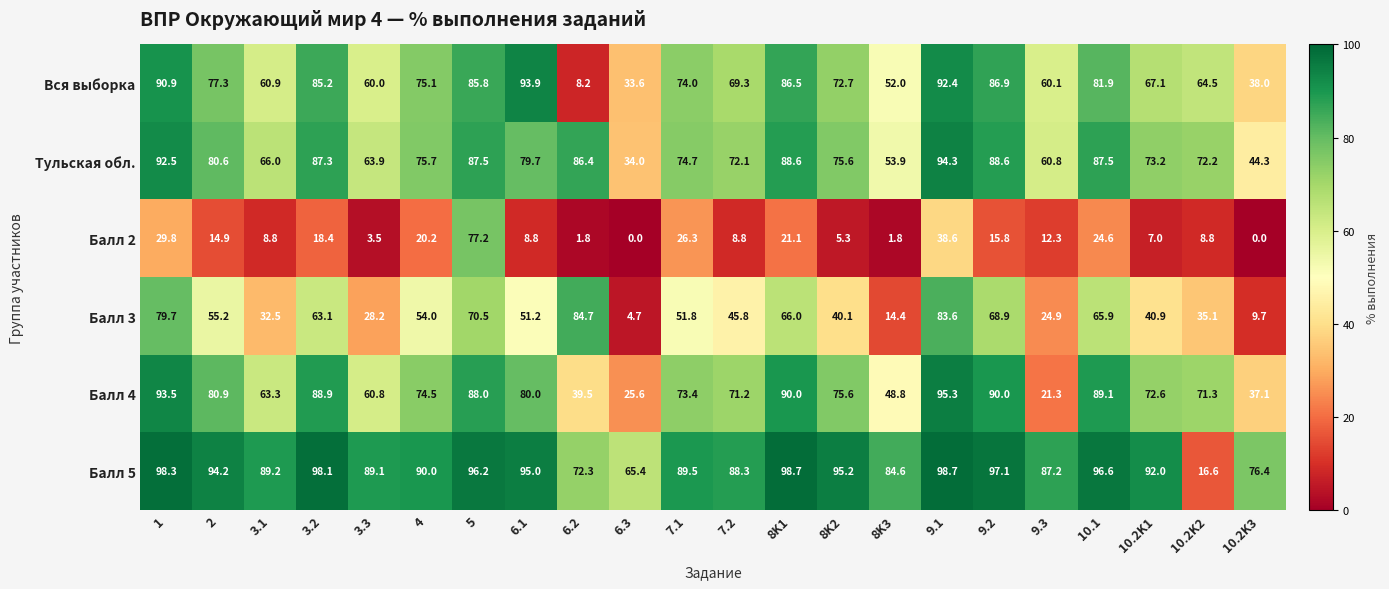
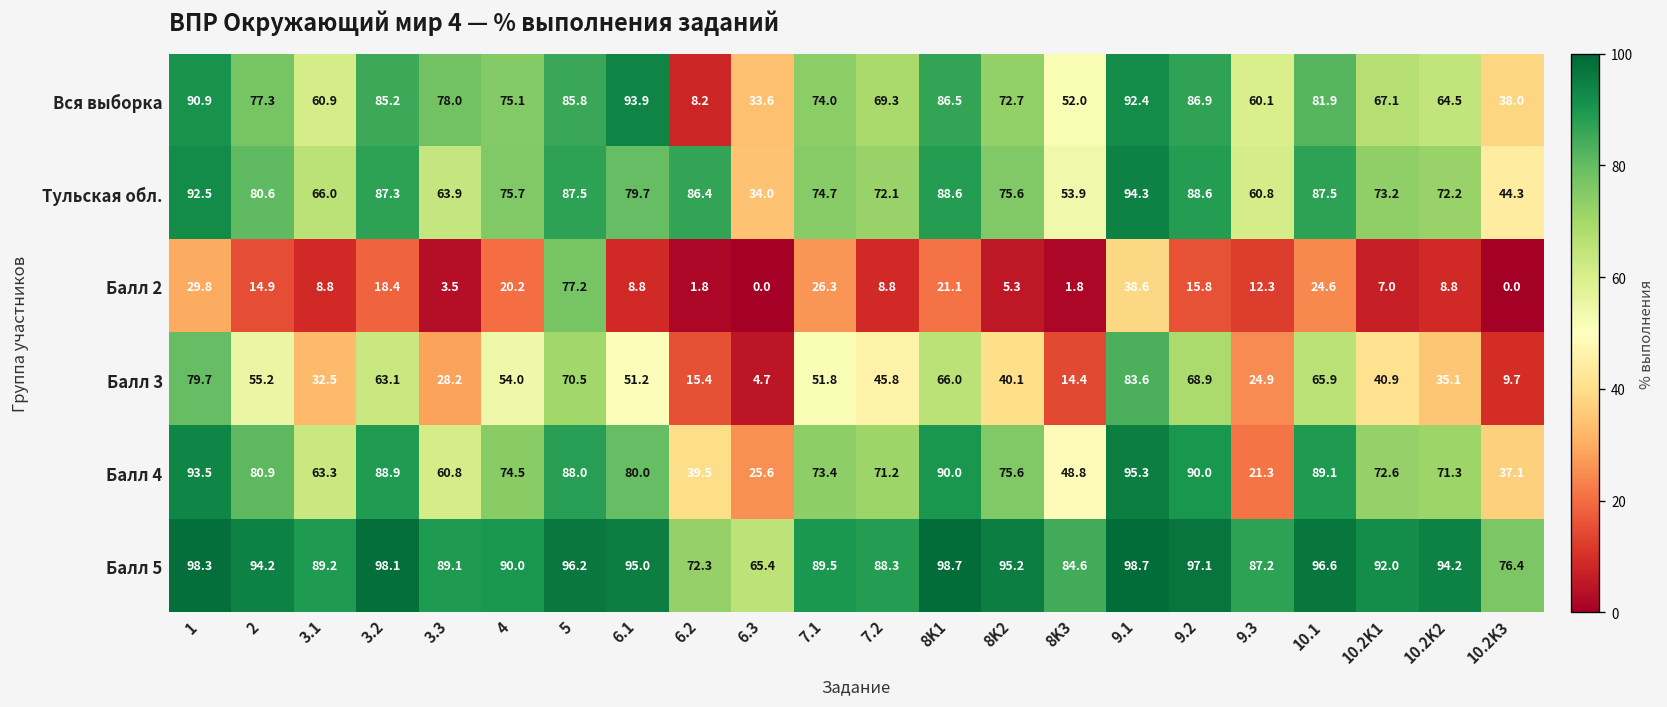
Вся выборка, 3.3: 60.0 -> 78.0
Балл 3, 6.2: 84.7 -> 15.4
Балл 5, 10.2K2: 16.6 -> 94.2
